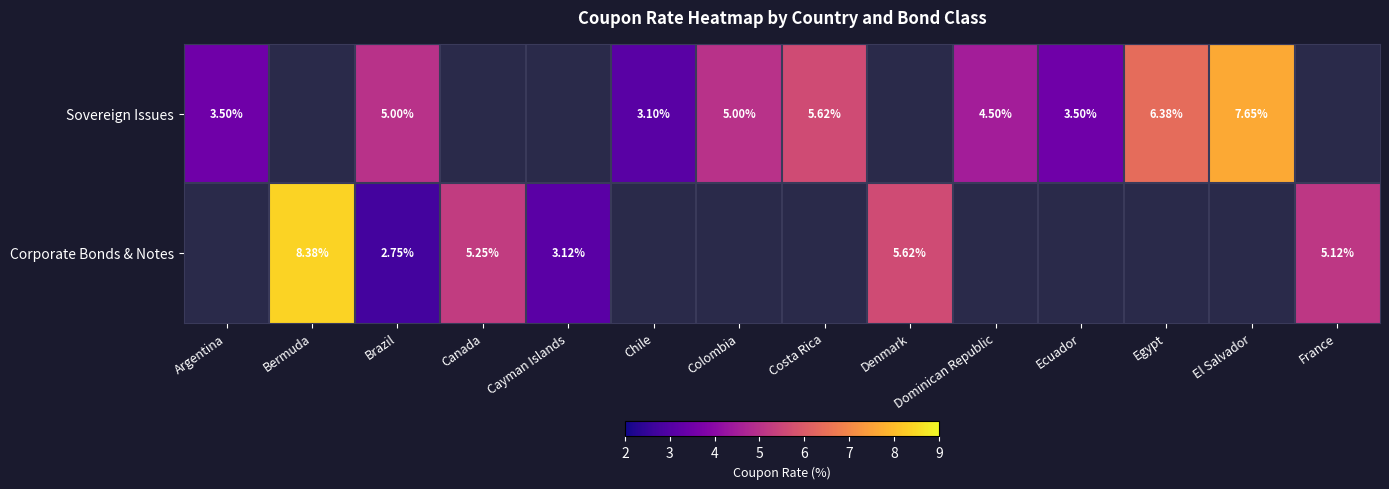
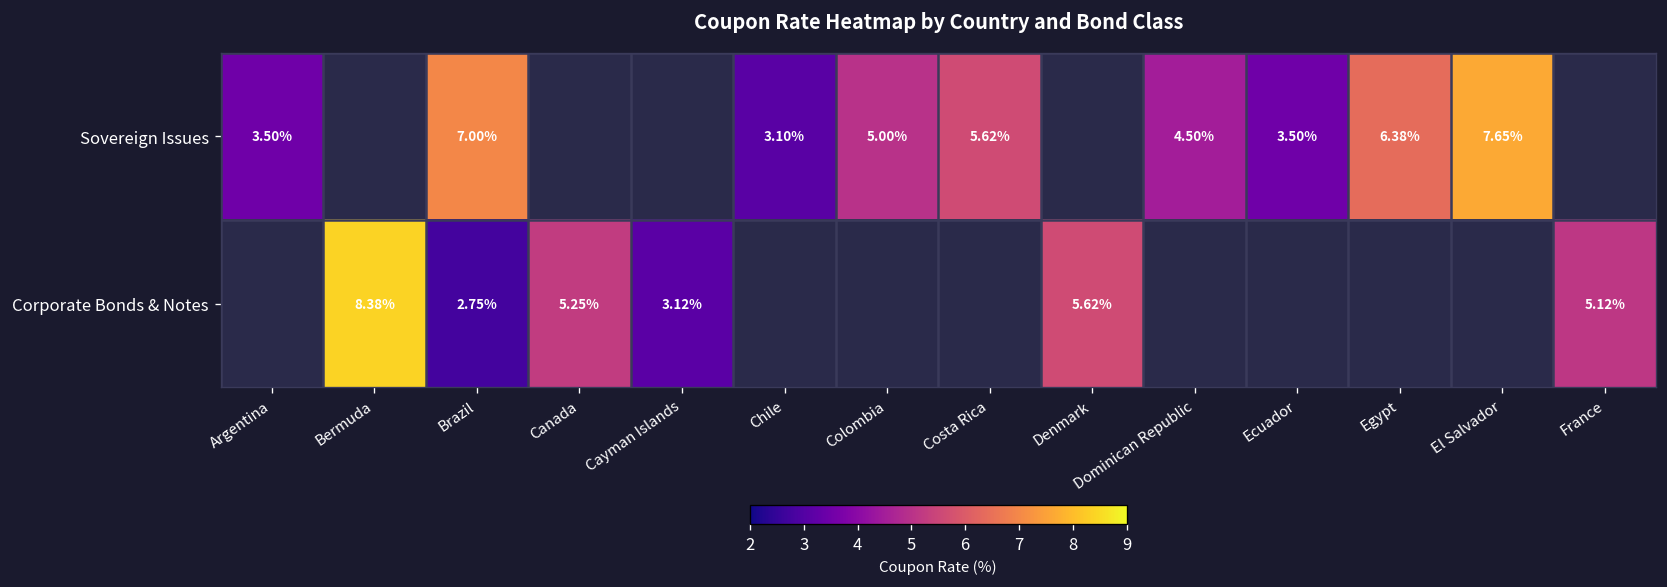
Sovereign Issues, Brazil: 5.00% -> 7.00%
